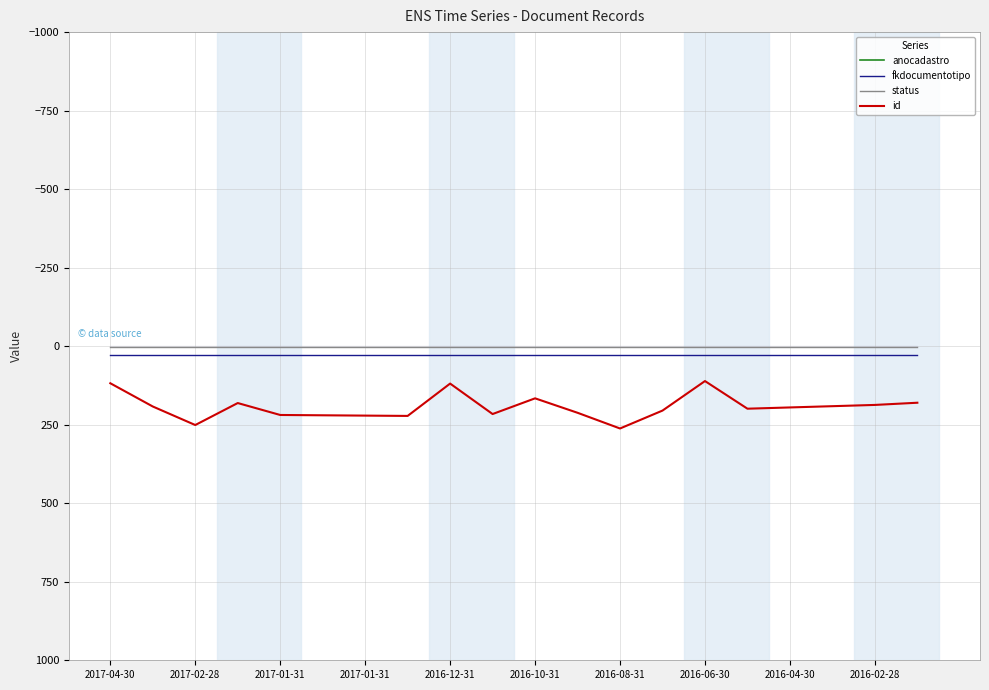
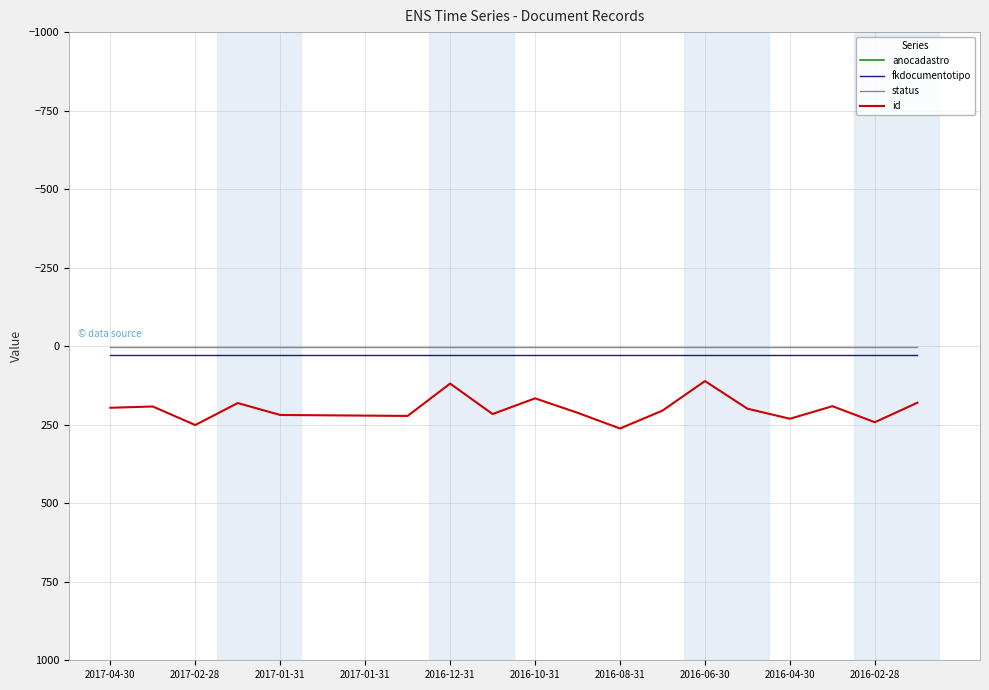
id, 2017-04-30: 120 -> 200
id, 2016-04-30: 200 -> 230
id, 2016-02-28: 190 -> 240
